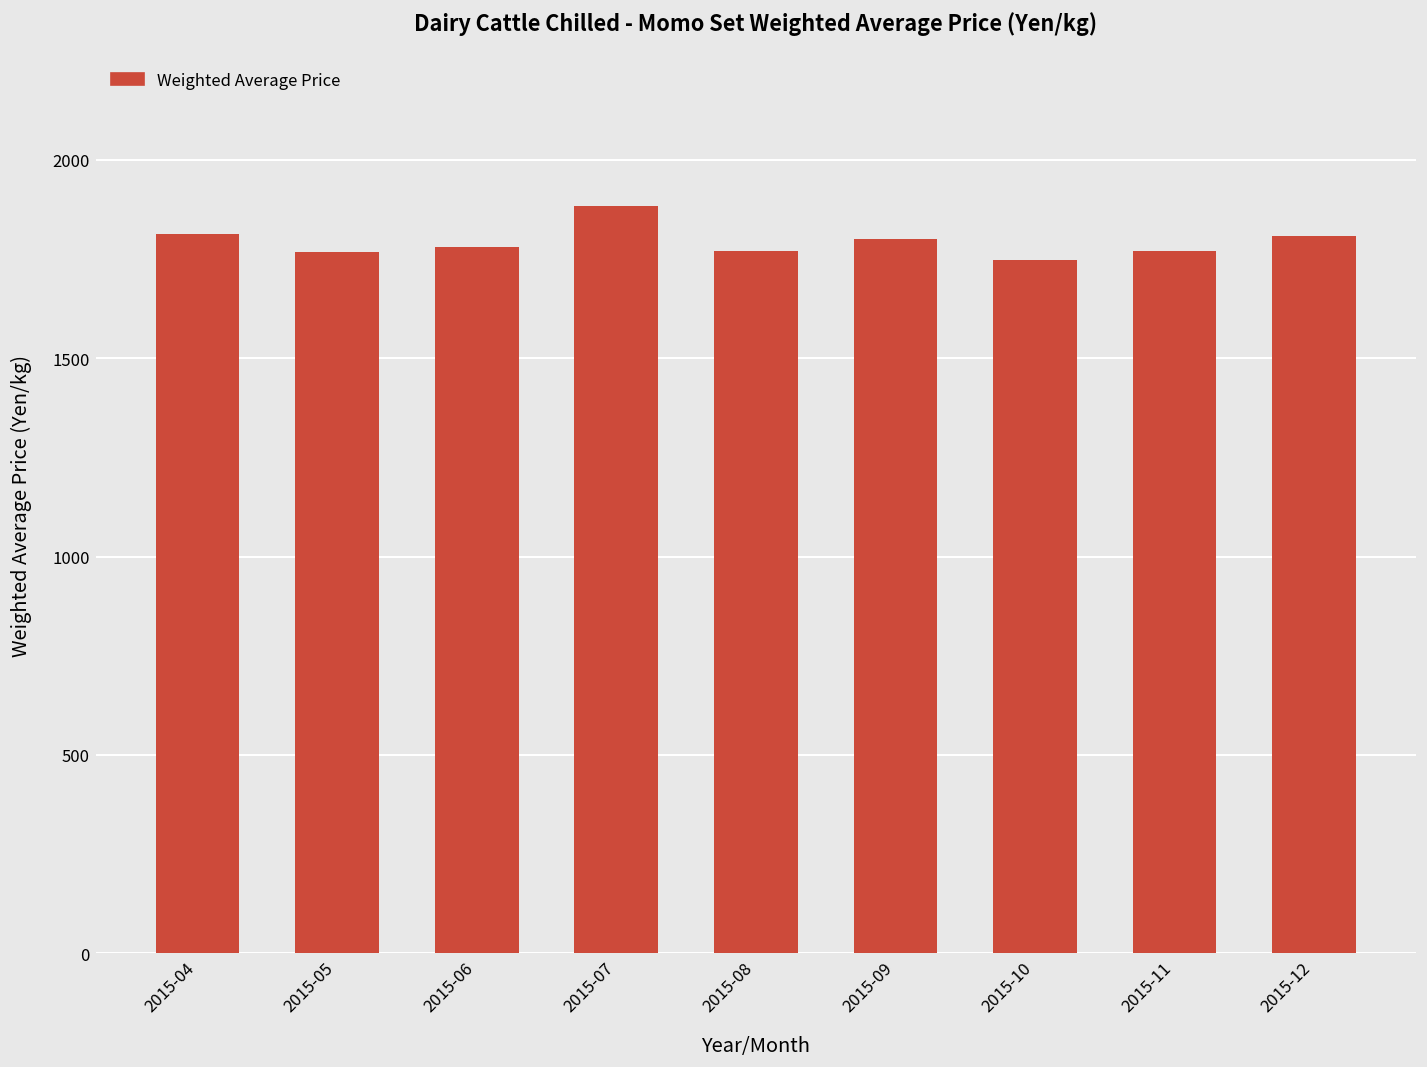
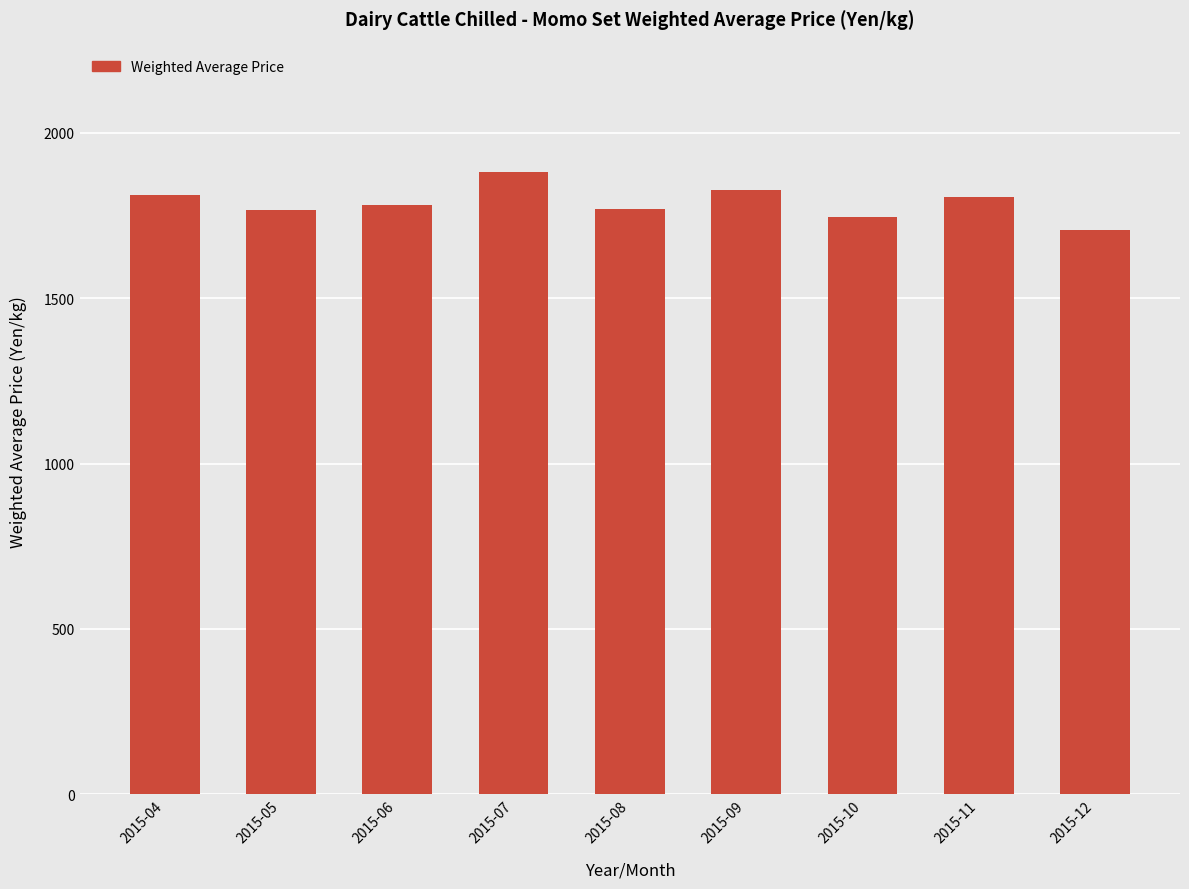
2015-09: 1800 -> 1830
2015-11: 1770 -> 1800
2015-12: 1810 -> 1710
